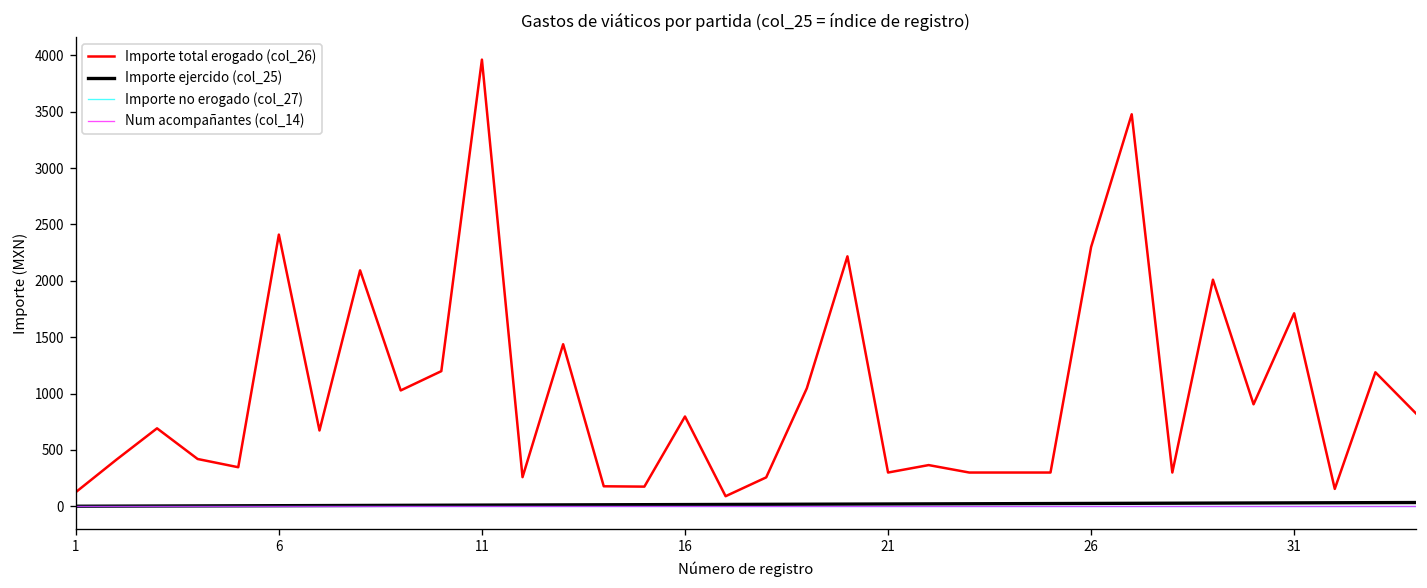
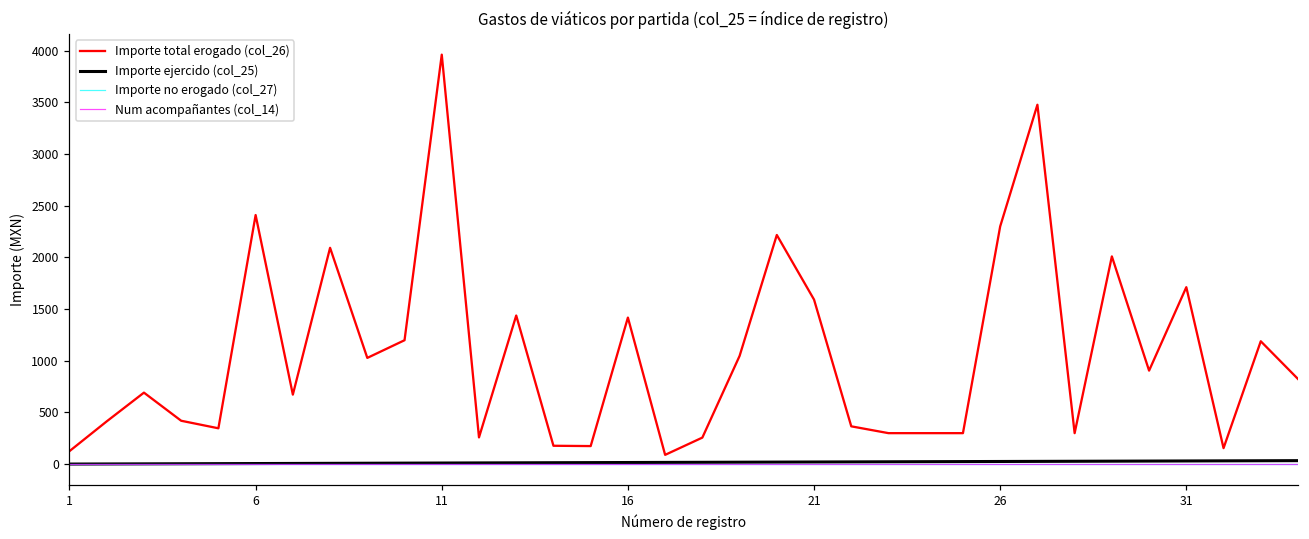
Importe total erogado (col_26), 16: 800 -> 1400
Importe total erogado (col_26), 21: 300 -> 1600
